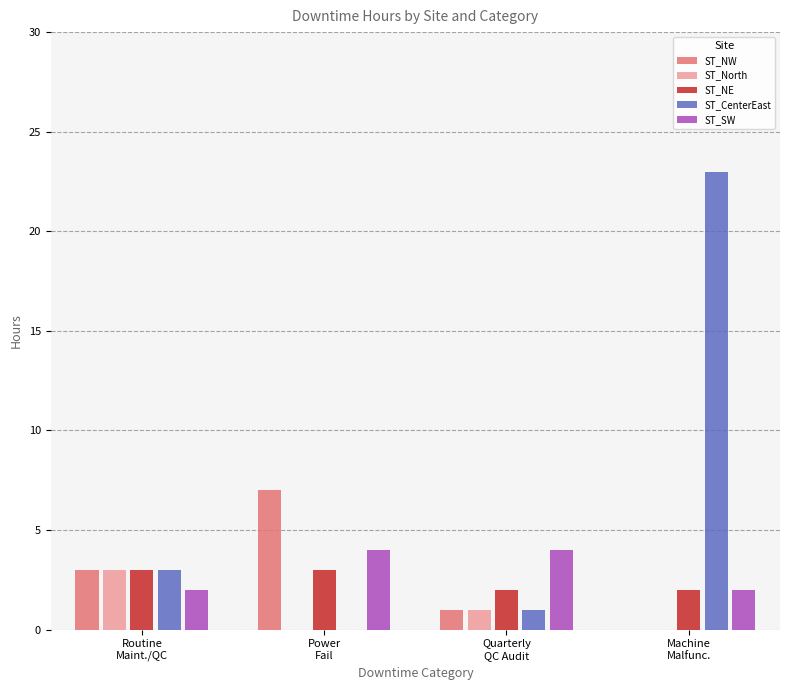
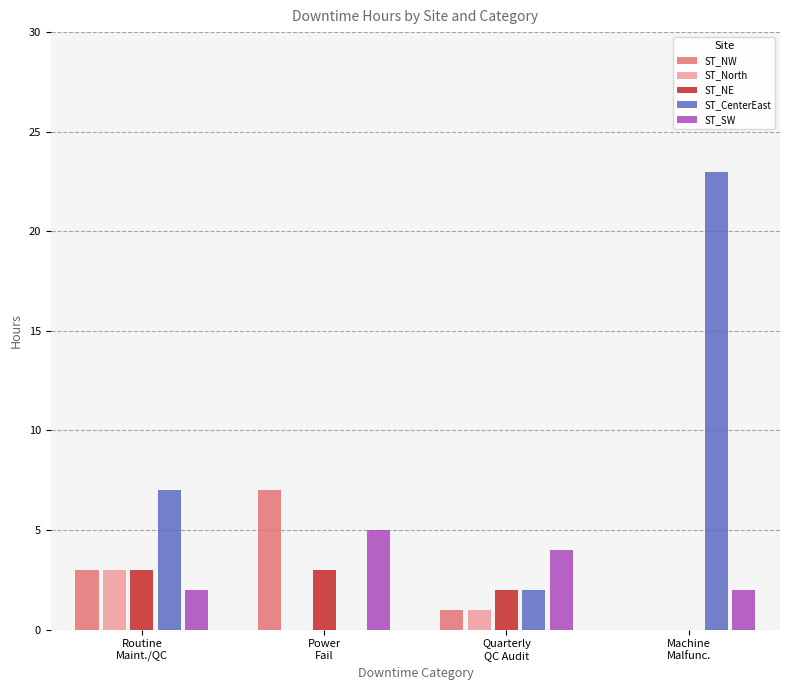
ST_CenterEast, Routine Maint./QC: 3 -> 7
ST_SW, Power Fail: 4 -> 5
ST_CenterEast, Quarterly QC Audit: 1 -> 2
ST_NE, Machine Malfunc.: 2 -> 0
